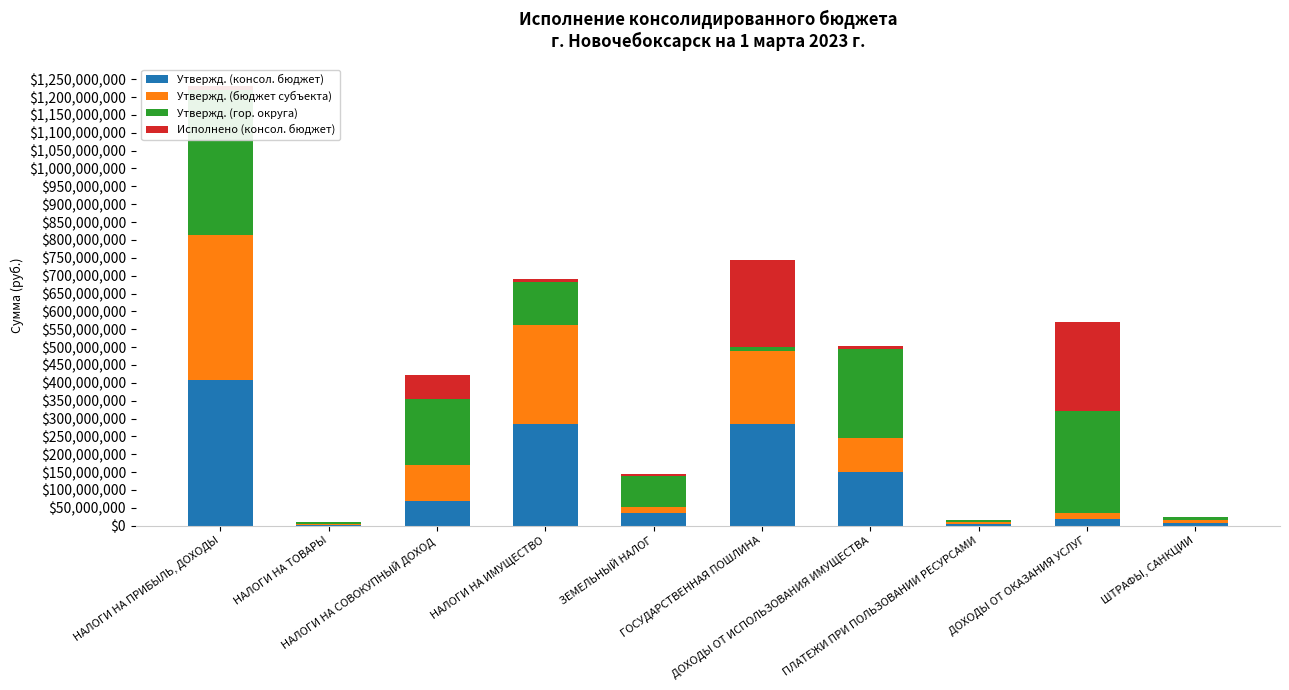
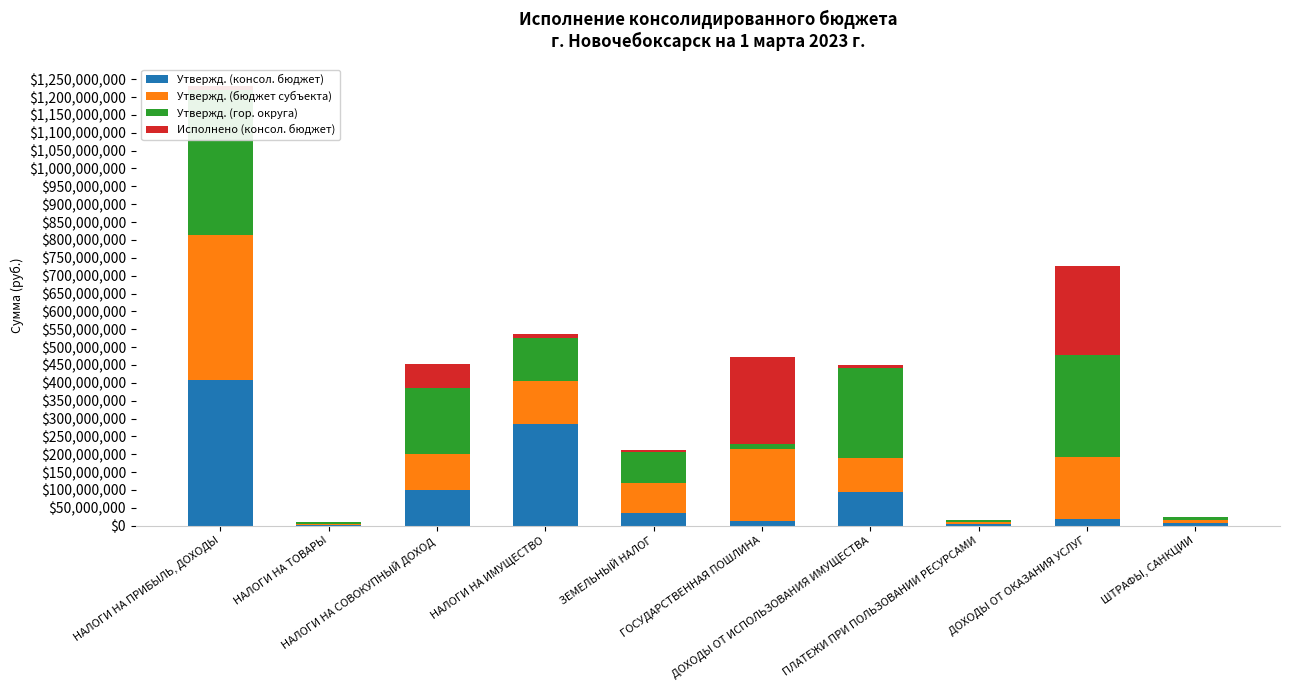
Утвержд. (консол. бюджет), НАЛОГИ НА СОВОКУПНЫЙ ДОХОД: $70,000,000 -> $100,000,000
Утвержд. (бюджет субъекта), НАЛОГИ НА ИМУЩЕСТВО: $280,000,000 -> $120,000,000
Утвержд. (бюджет субъекта), ЗЕМЕЛЬНЫЙ НАЛОГ: $20,000,000 -> $90,000,000
Утвержд. (консол. бюджет), ГОСУДАРСТВЕННАЯ ПОШЛИНА: $290,000,000 -> $10,000,000
Утвержд. (консол. бюджет), ДОХОДЫ ОТ ИСПОЛЬЗОВАНИЯ ИМУЩЕСТВА: $150,000,000 -> $100,000,000
Утвержд. (бюджет субъекта), ДОХОДЫ ОТ ОКАЗАНИЯ УСЛУГ: $20,000,000 -> $170,000,000
